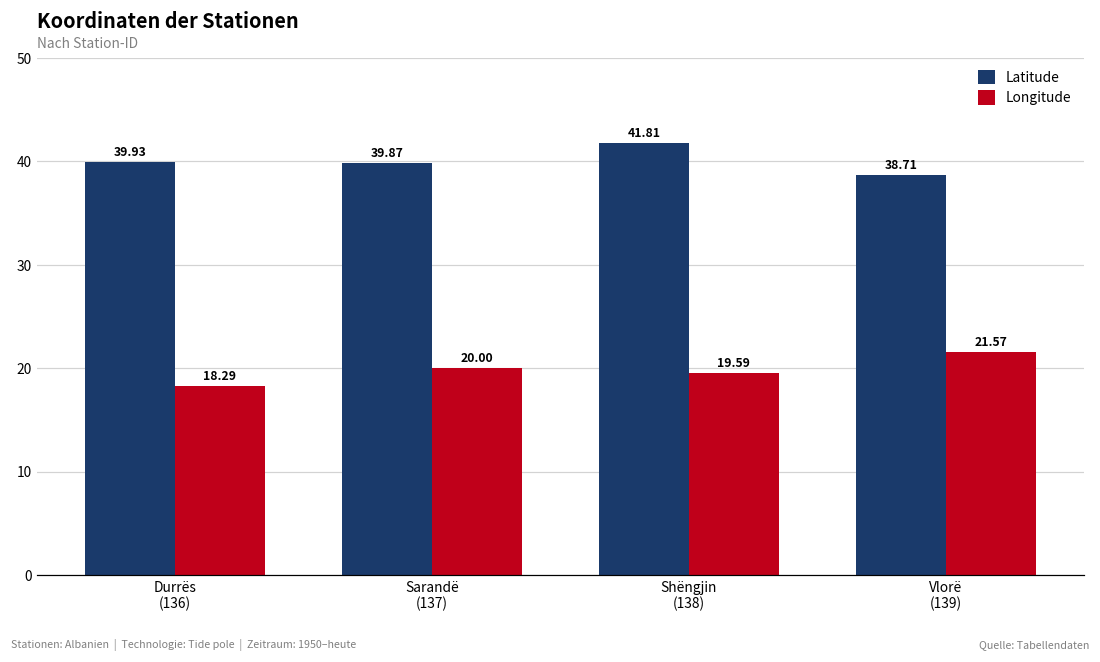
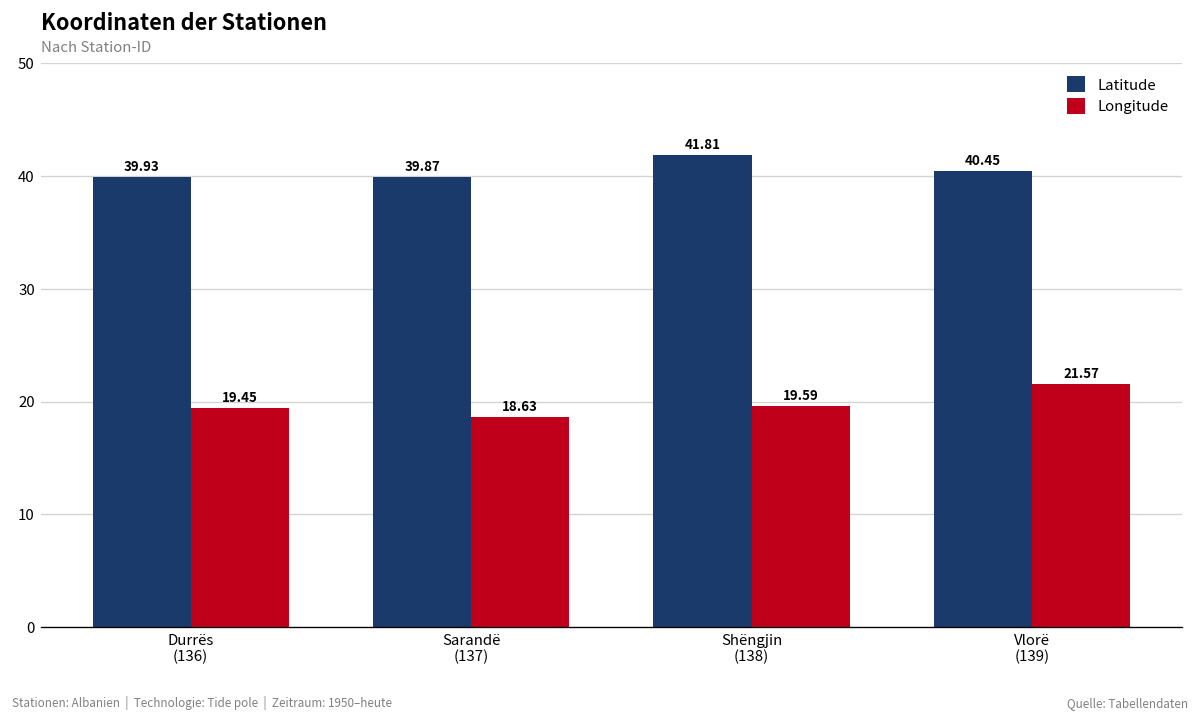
Longitude, Durrës (136): 18.29 -> 19.45
Longitude, Sarandë (137): 20.00 -> 18.63
Latitude, Vlorë (139): 38.71 -> 40.45
